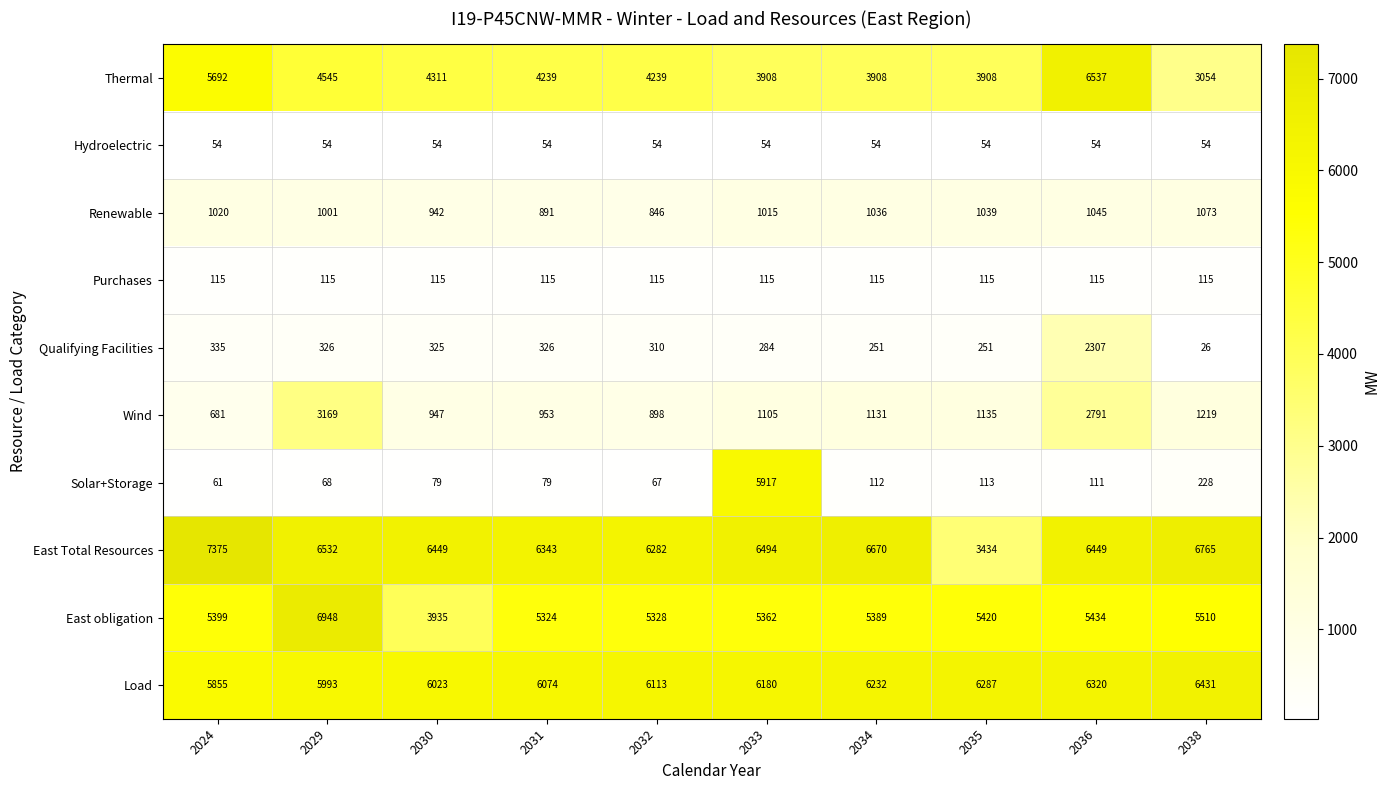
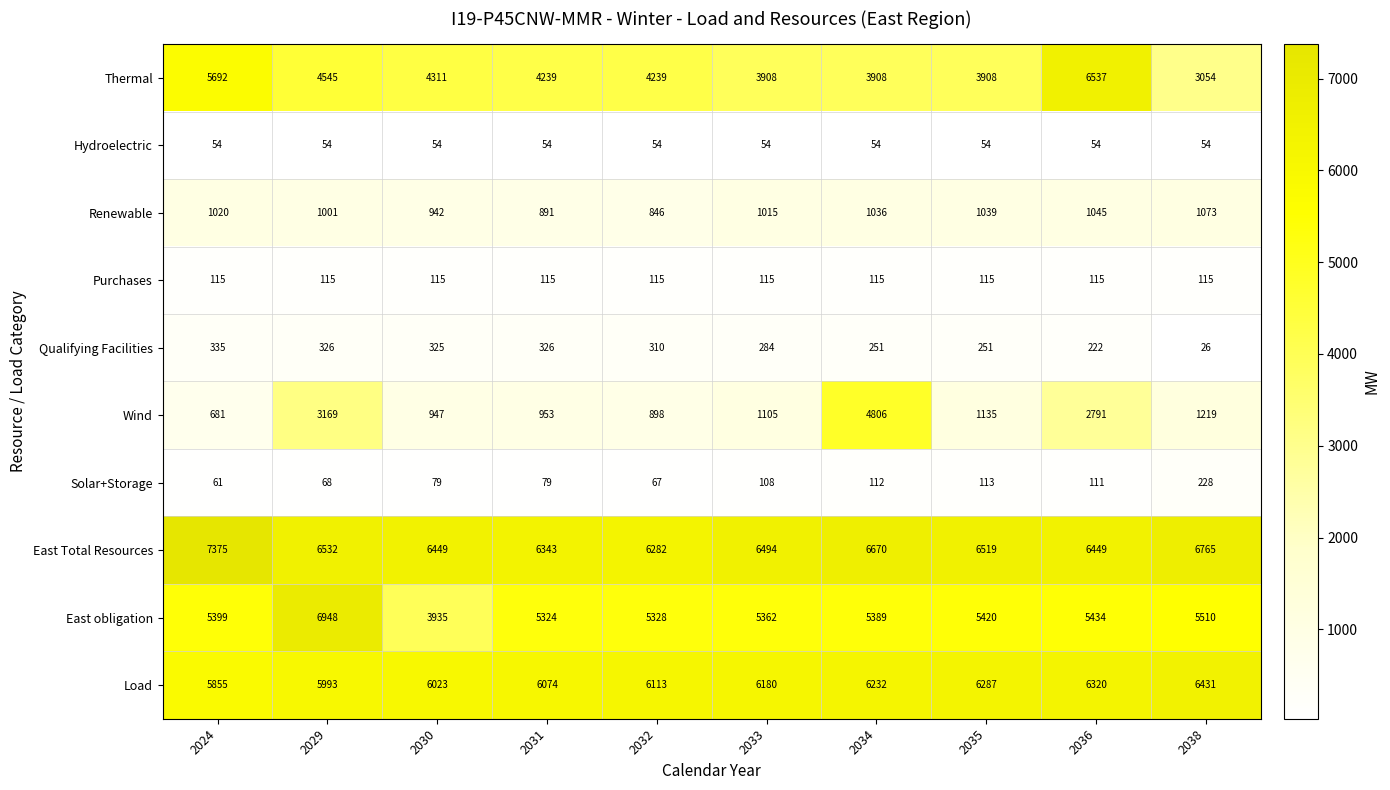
Qualifying Facilities, 2036: 2307 -> 222
Wind, 2034: 1131 -> 4806
Solar+Storage, 2033: 5917 -> 108
East Total Resources, 2035: 3434 -> 6519
